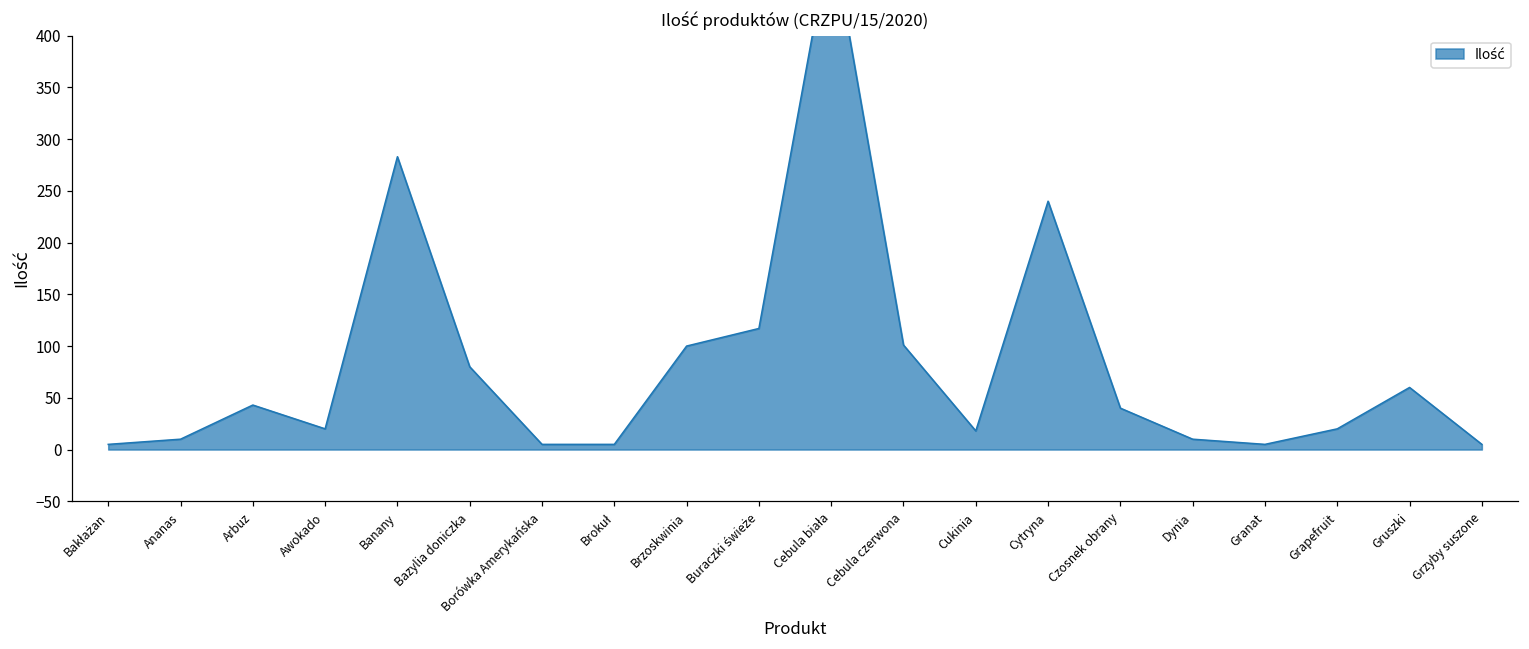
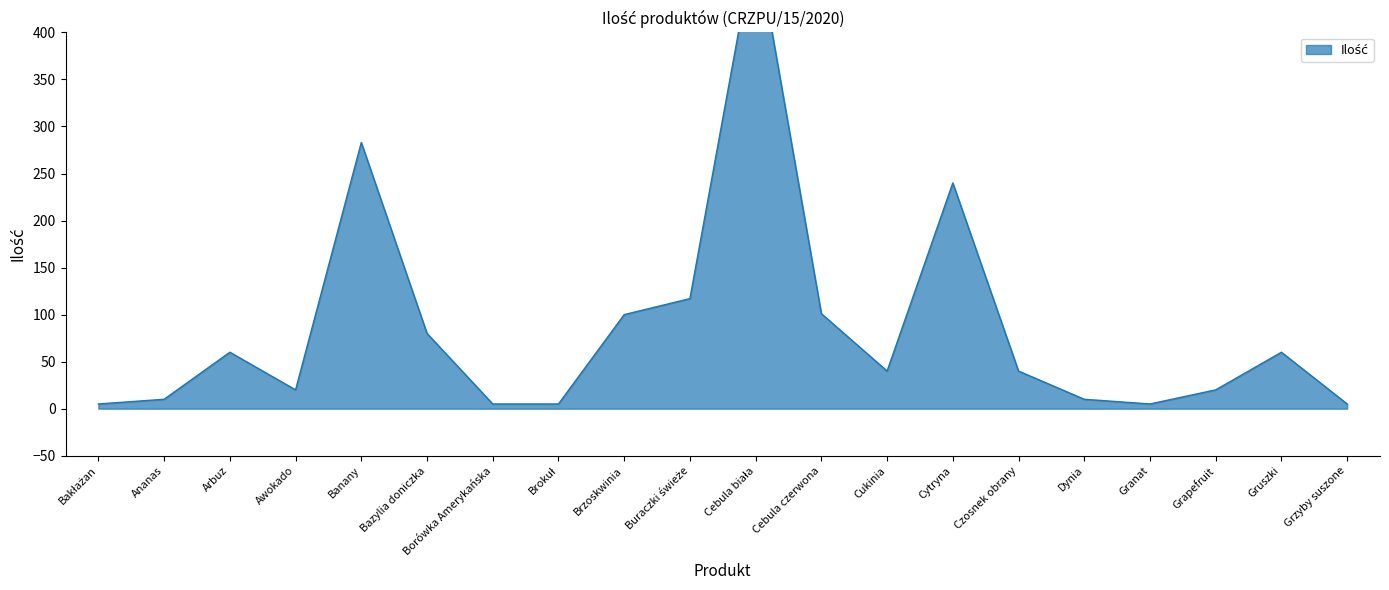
Arbuz: 40 -> 60
Cukinia: 20 -> 40
